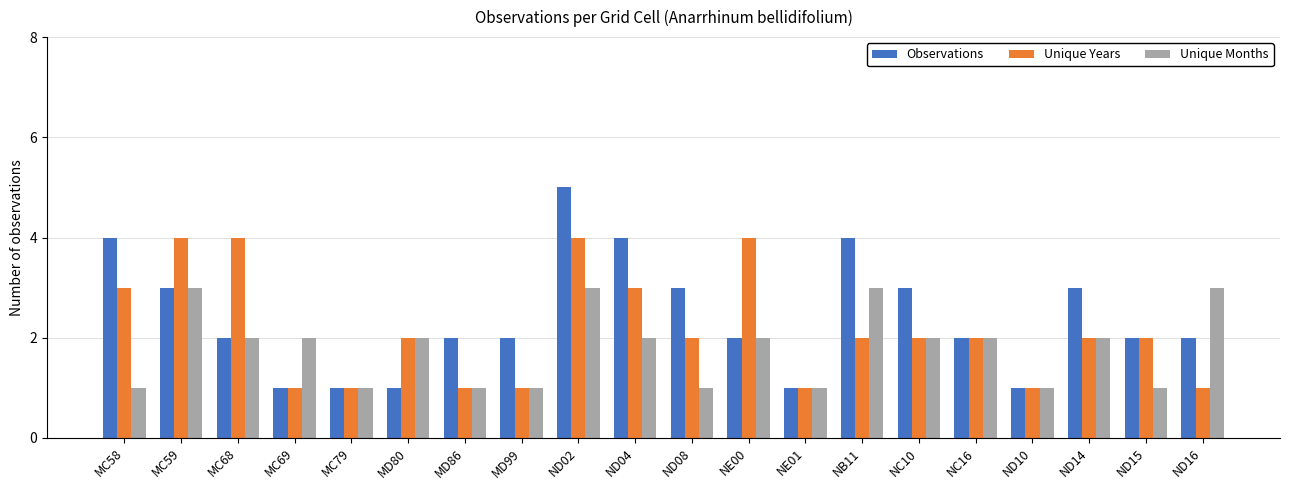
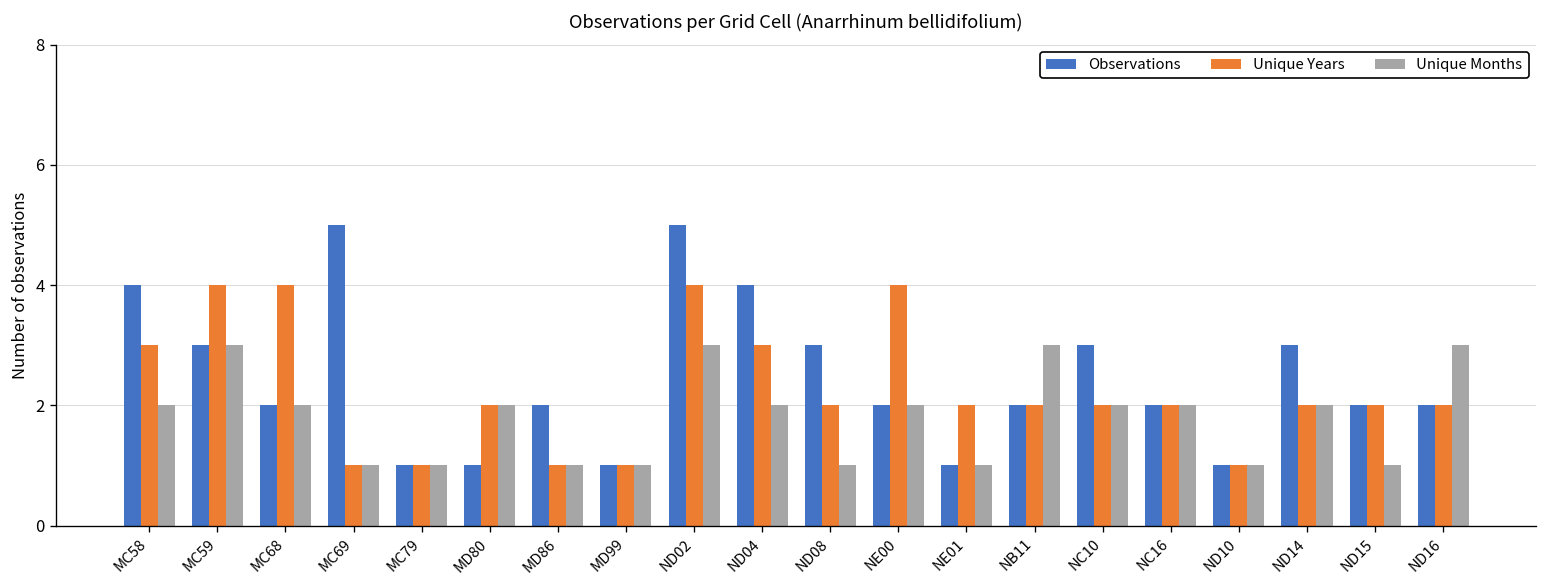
Unique Months, MC58: 1 -> 2
Observations, MC69: 1 -> 5
Unique Months, MC69: 2 -> 1
Observations, MD99: 2 -> 1
Unique Years, NE01: 1 -> 2
Observations, NB11: 4 -> 2
Unique Years, ND16: 1 -> 2
